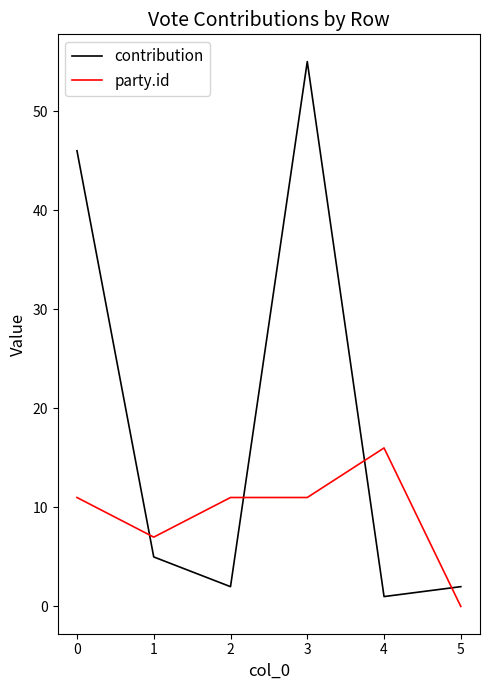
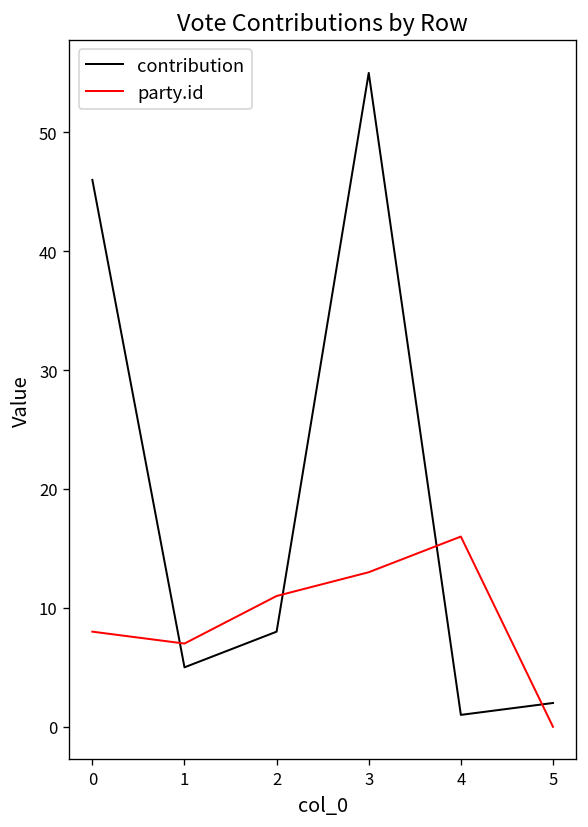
party.id, 0: 11 -> 8
contribution, 2: 2 -> 8
party.id, 3: 11 -> 13
